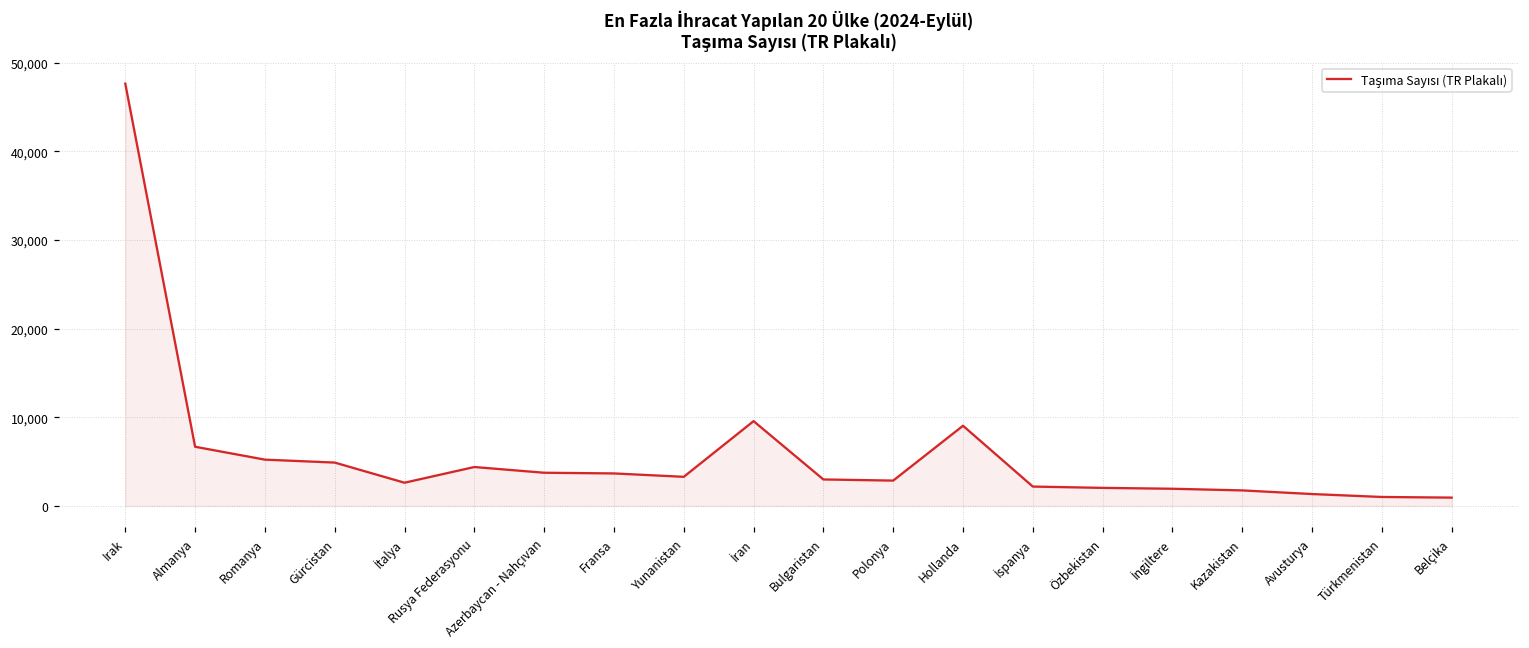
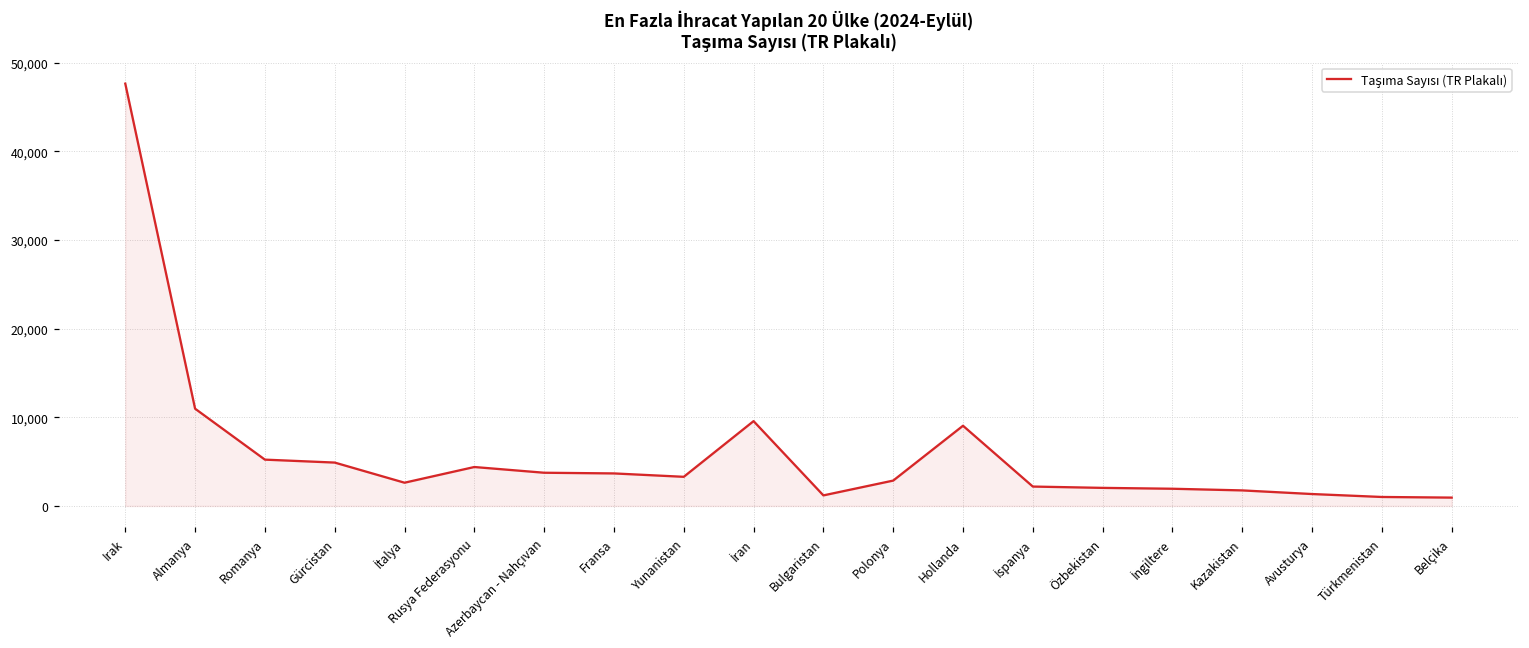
Almanya: 7,000 -> 11,000
Bulgaristan: 3,000 -> 1,000
